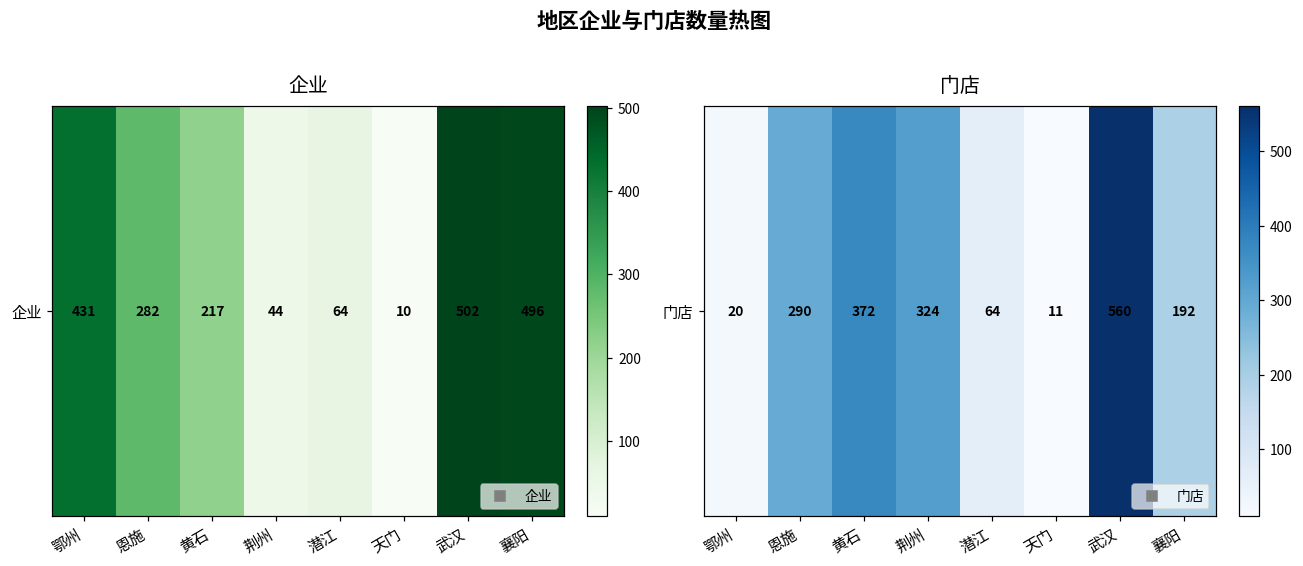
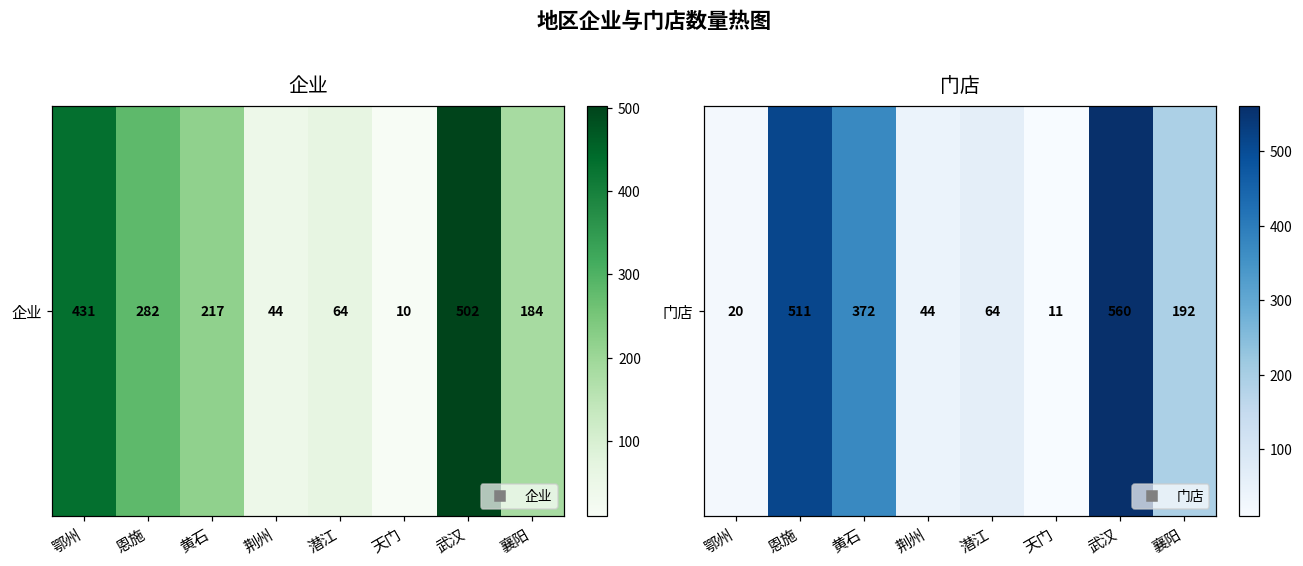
企业, 企业, 襄阳: 496 -> 184
门店, 门店, 恩施: 290 -> 511
门店, 门店, 荆州: 324 -> 44
